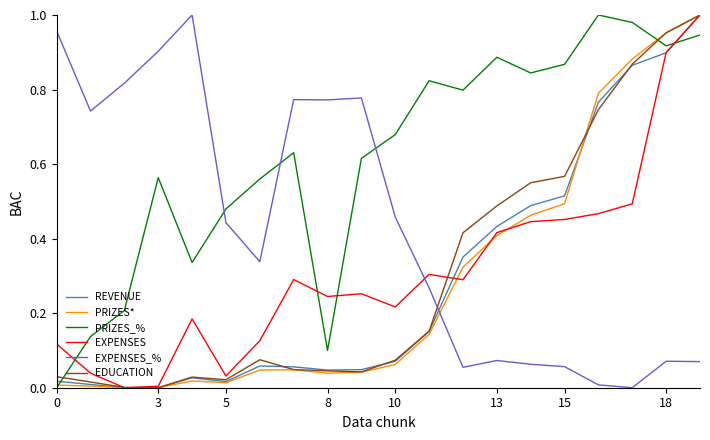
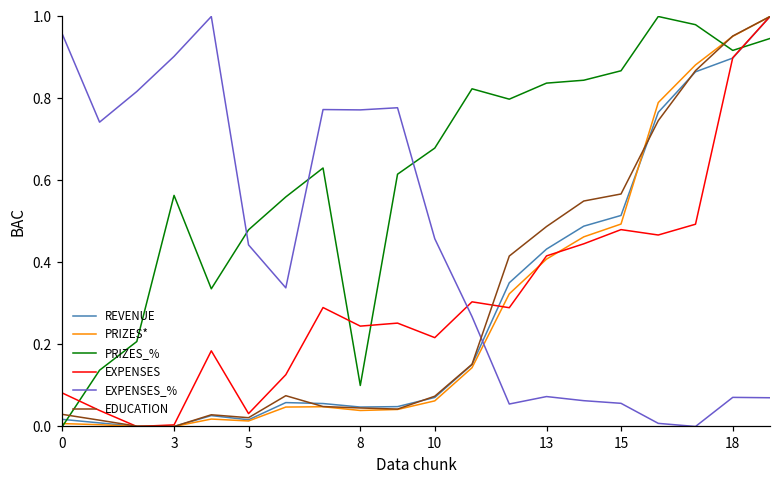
EXPENSES, 0: 0.12 -> 0.08
PRIZES_%, 13: 0.89 -> 0.84
EXPENSES, 15: 0.45 -> 0.48
